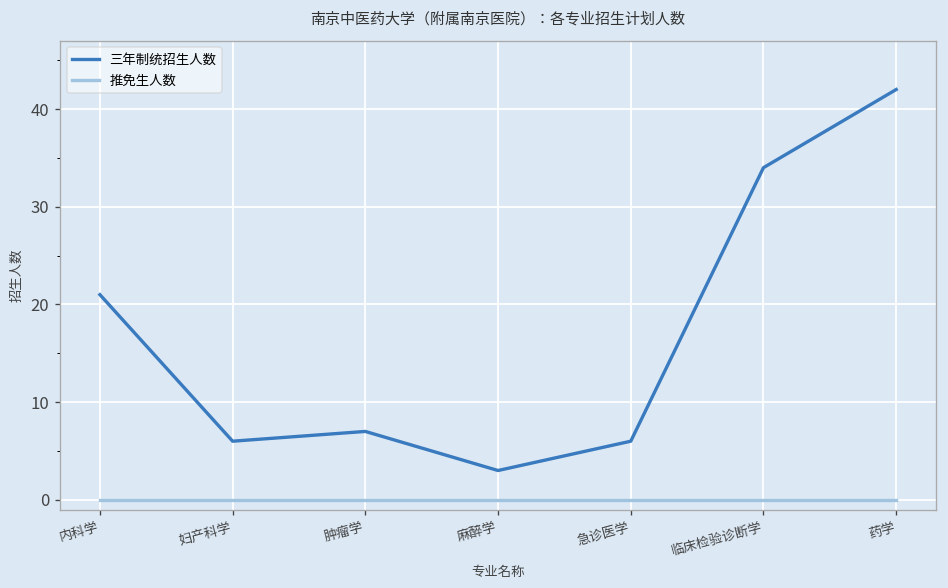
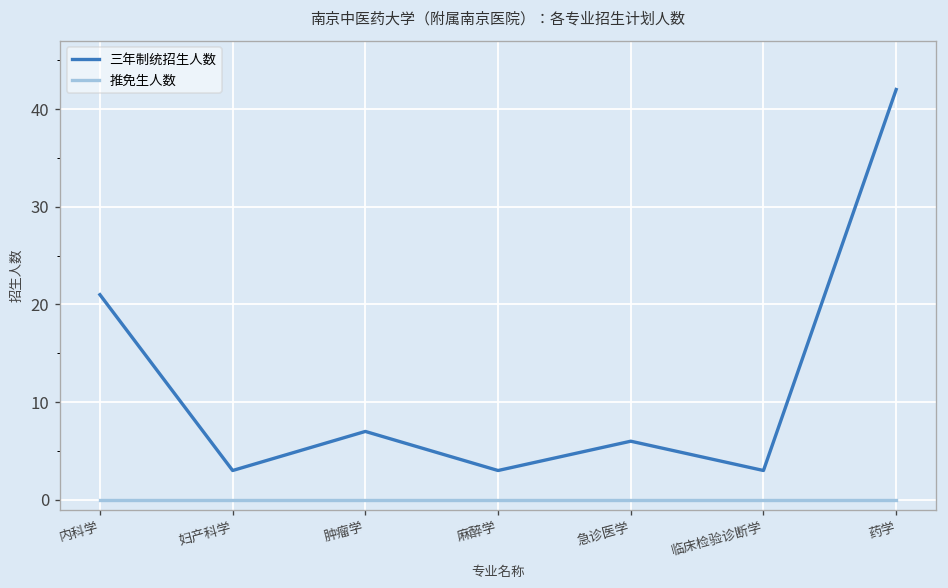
三年制统招生人数, 妇产科学: 6 -> 3
三年制统招生人数, 临床检验诊断学: 34 -> 3
